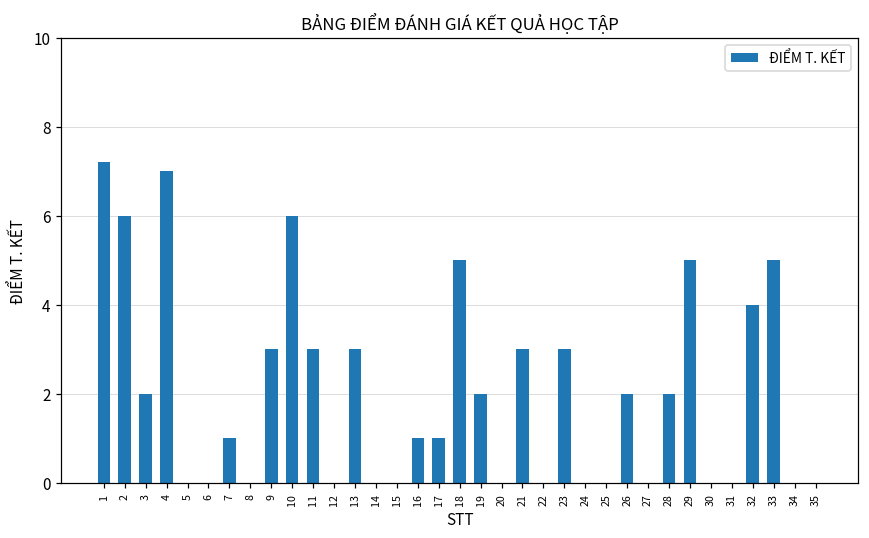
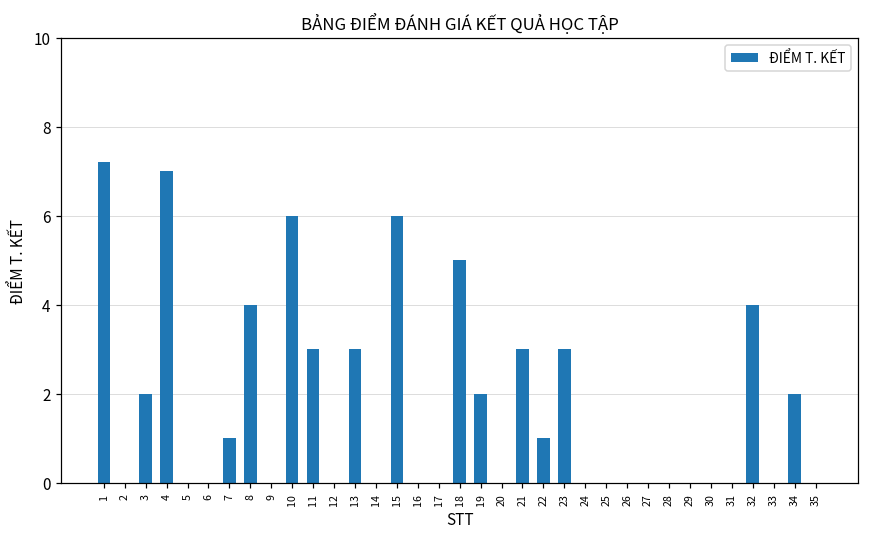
2: 6 -> 0
8: 0 -> 4
9: 3 -> 0
15: 0 -> 6
16: 1 -> 0
17: 1 -> 0
22: 0 -> 1
26: 2 -> 0
28: 2 -> 0
29: 5 -> 0
33: 5 -> 0
34: 0 -> 2
